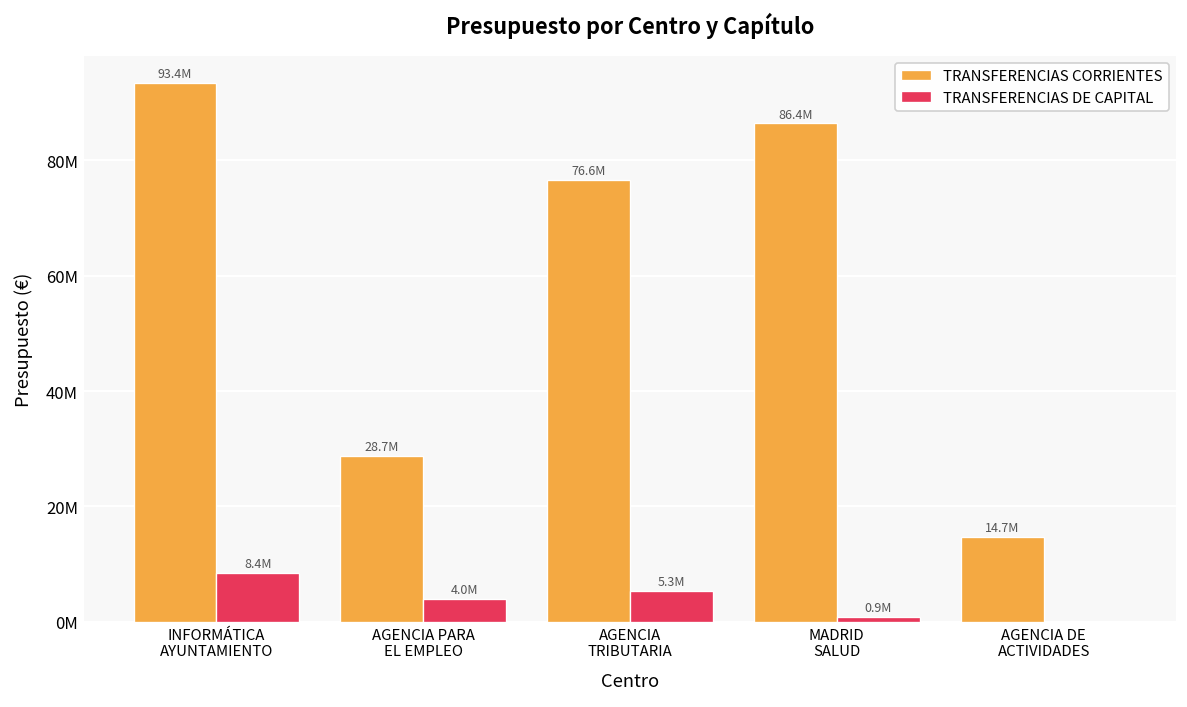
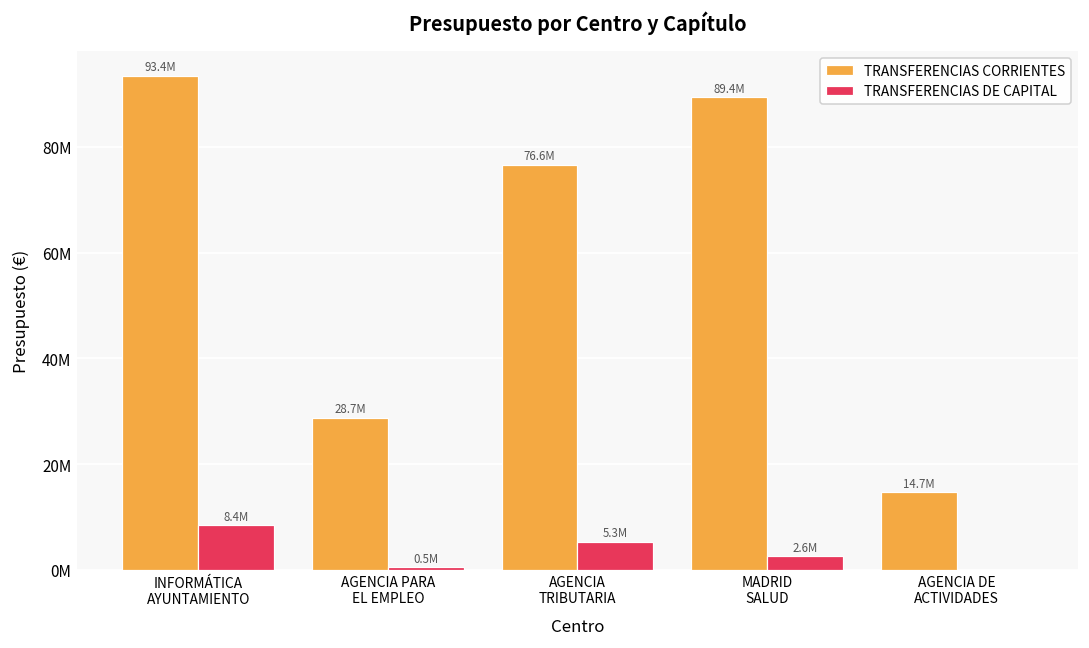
TRANSFERENCIAS DE CAPITAL, AGENCIA PARA EL EMPLEO: 4.0M -> 0.5M
TRANSFERENCIAS CORRIENTES, MADRID SALUD: 86.4M -> 89.4M
TRANSFERENCIAS DE CAPITAL, MADRID SALUD: 0.9M -> 2.6M
